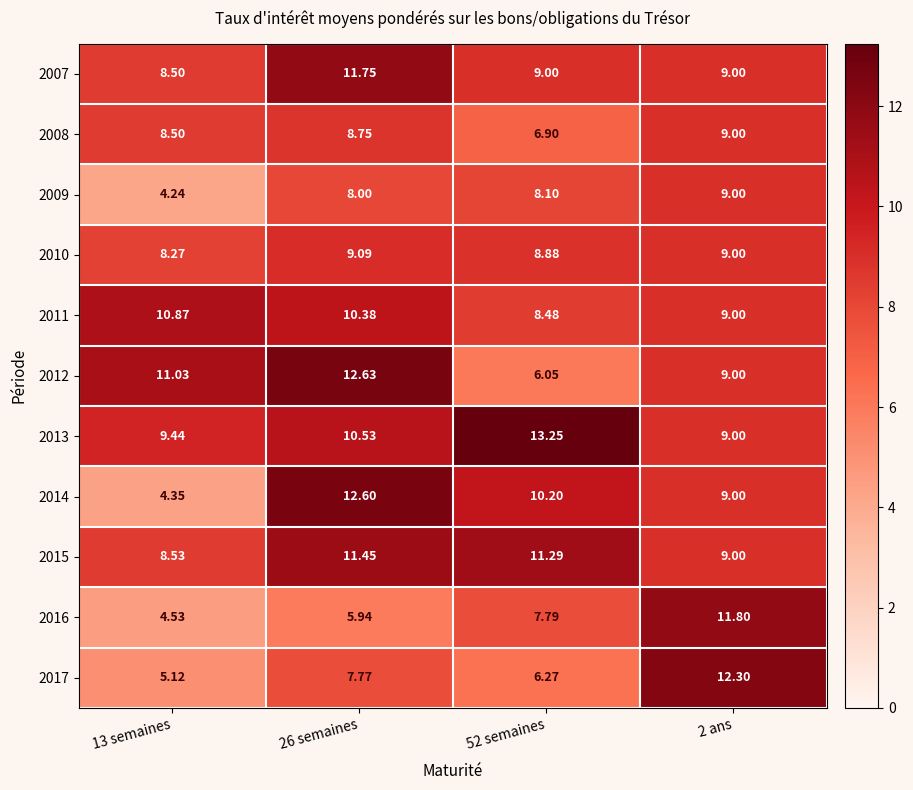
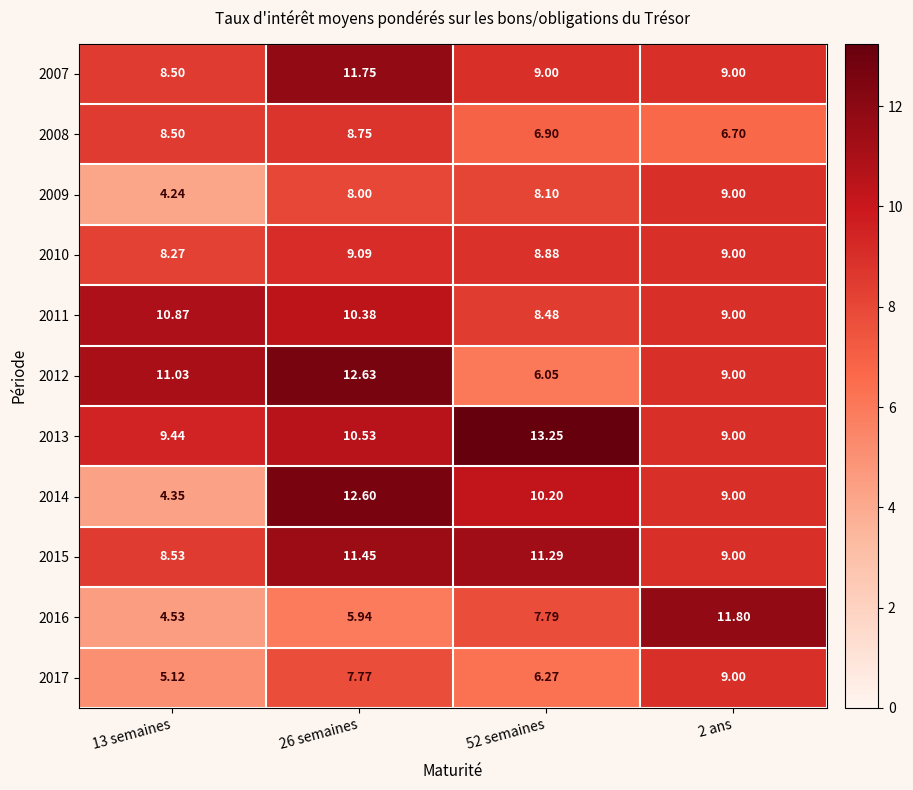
2008, 2 ans: 9.00 -> 6.70
2017, 2 ans: 12.30 -> 9.00
